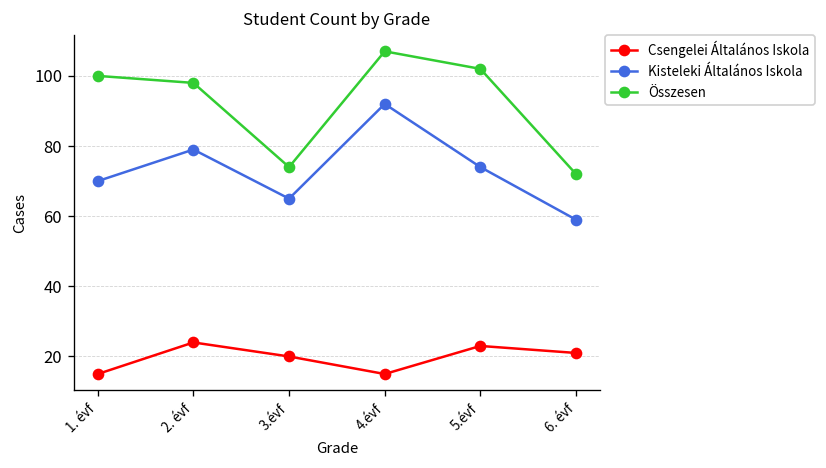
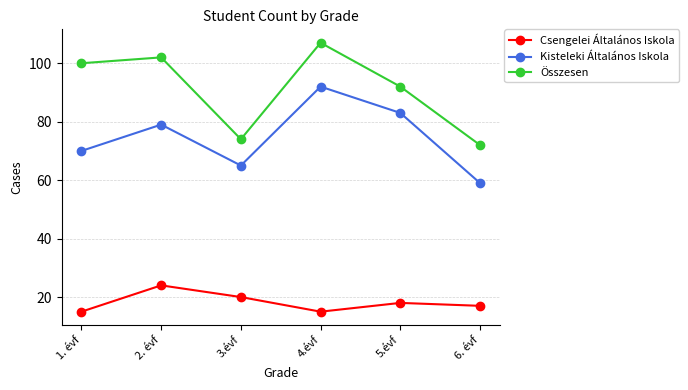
Összesen, 2. évf: 98 -> 102
Csengelei Általános Iskola, 5.évf: 23 -> 18
Kisteleki Általános Iskola, 5.évf: 74 -> 83
Összesen, 5.évf: 102 -> 92
Csengelei Általános Iskola, 6. évf: 21 -> 17
